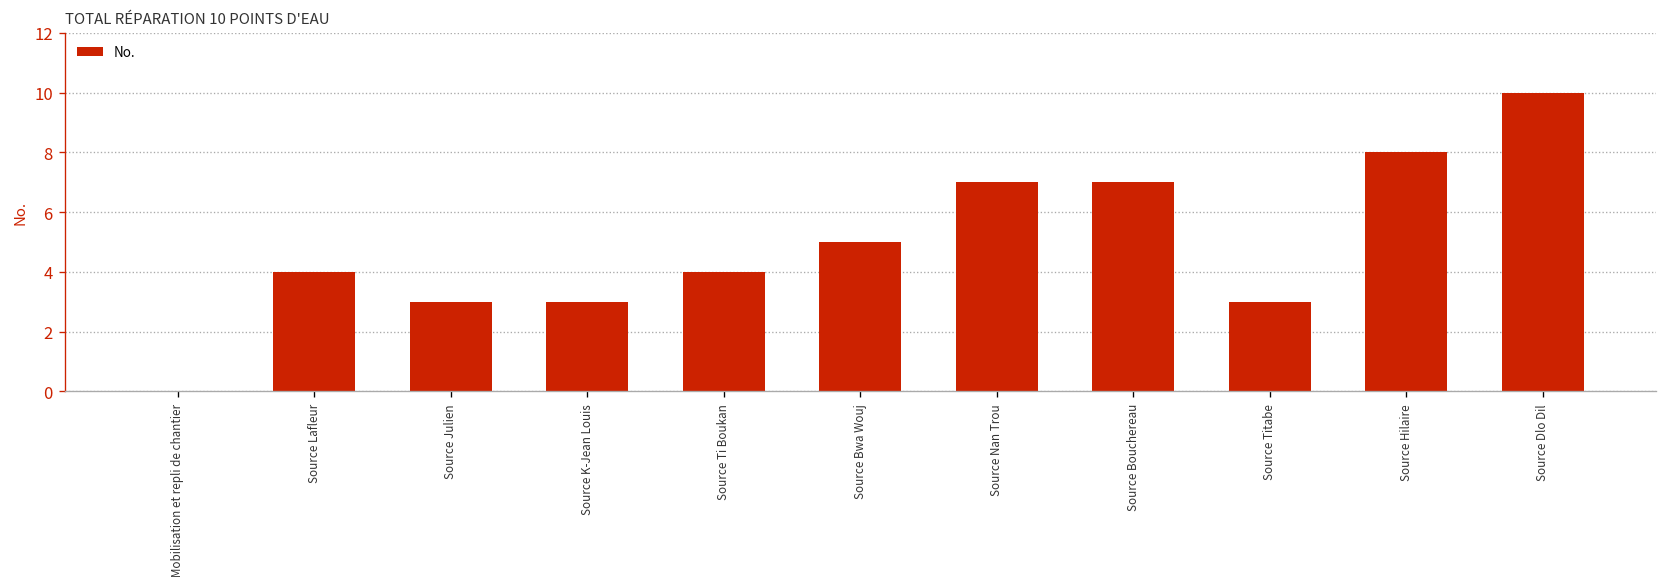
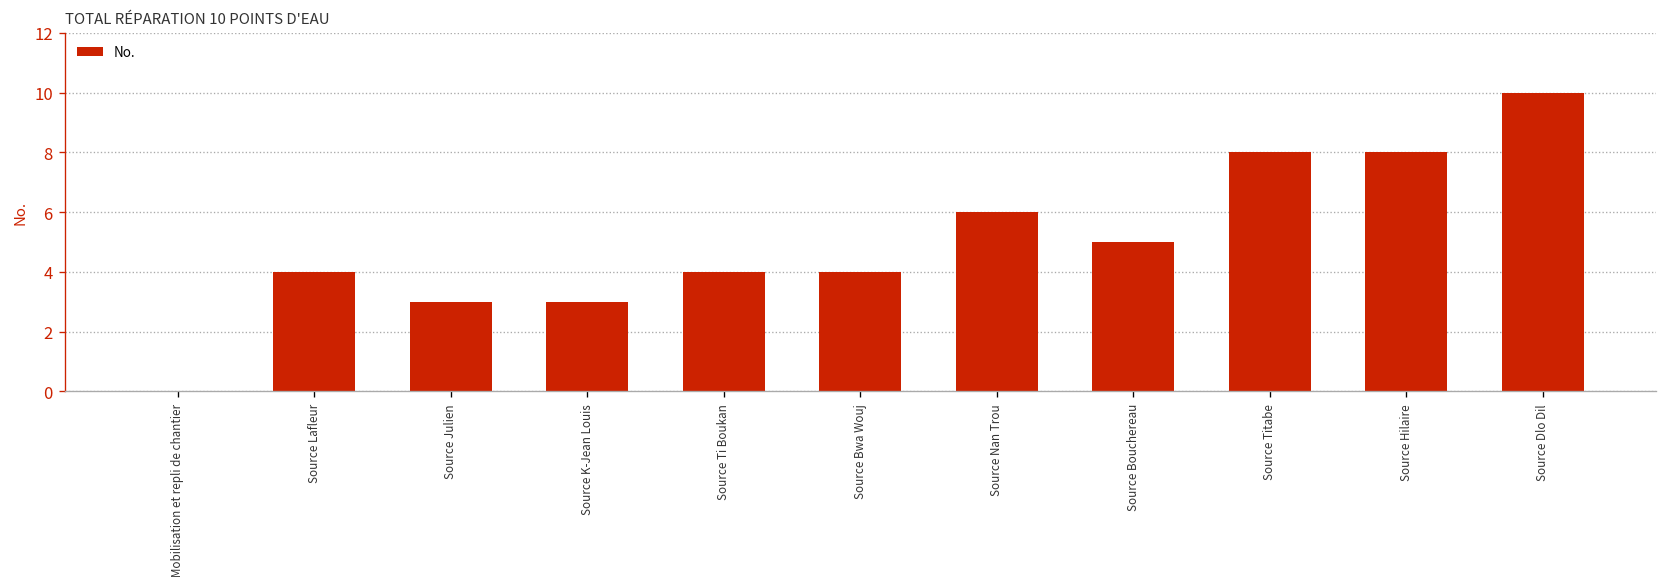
Source Bwa Wouj: 5 -> 4
Source Nan Trou: 7 -> 6
Source Bouchereau: 7 -> 5
Source Titabe: 3 -> 8
